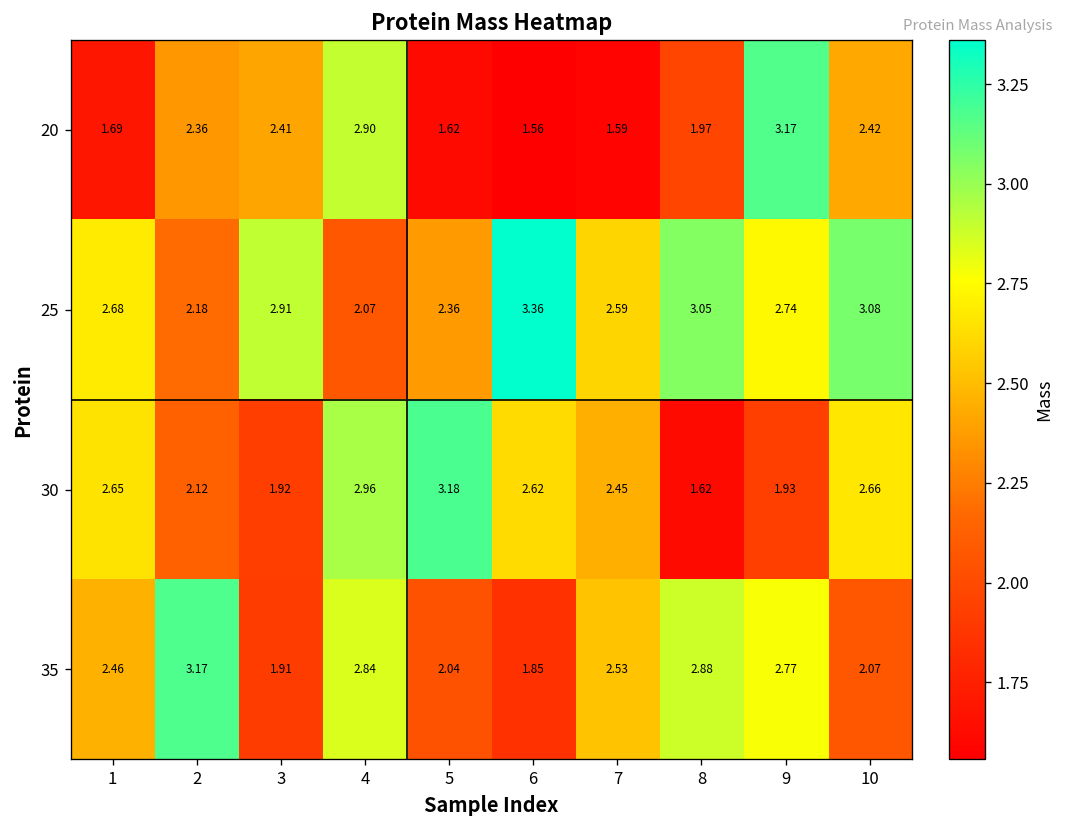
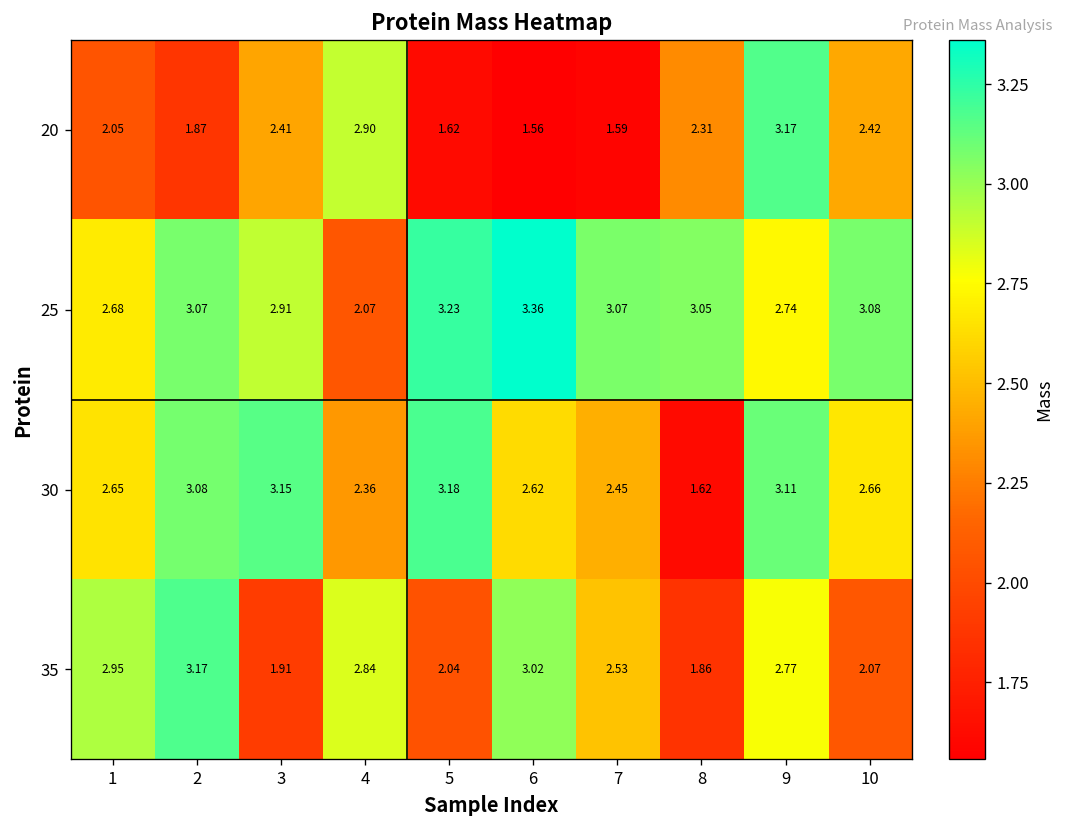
20, 1: 1.69 -> 2.05
20, 2: 2.36 -> 1.87
20, 8: 1.97 -> 2.31
25, 2: 2.18 -> 3.07
25, 5: 2.36 -> 3.23
25, 7: 2.59 -> 3.07
30, 2: 2.12 -> 3.08
30, 3: 1.92 -> 3.15
30, 4: 2.96 -> 2.36
30, 9: 1.93 -> 3.11
35, 1: 2.46 -> 2.95
35, 6: 1.85 -> 3.02
35, 8: 2.88 -> 1.86
